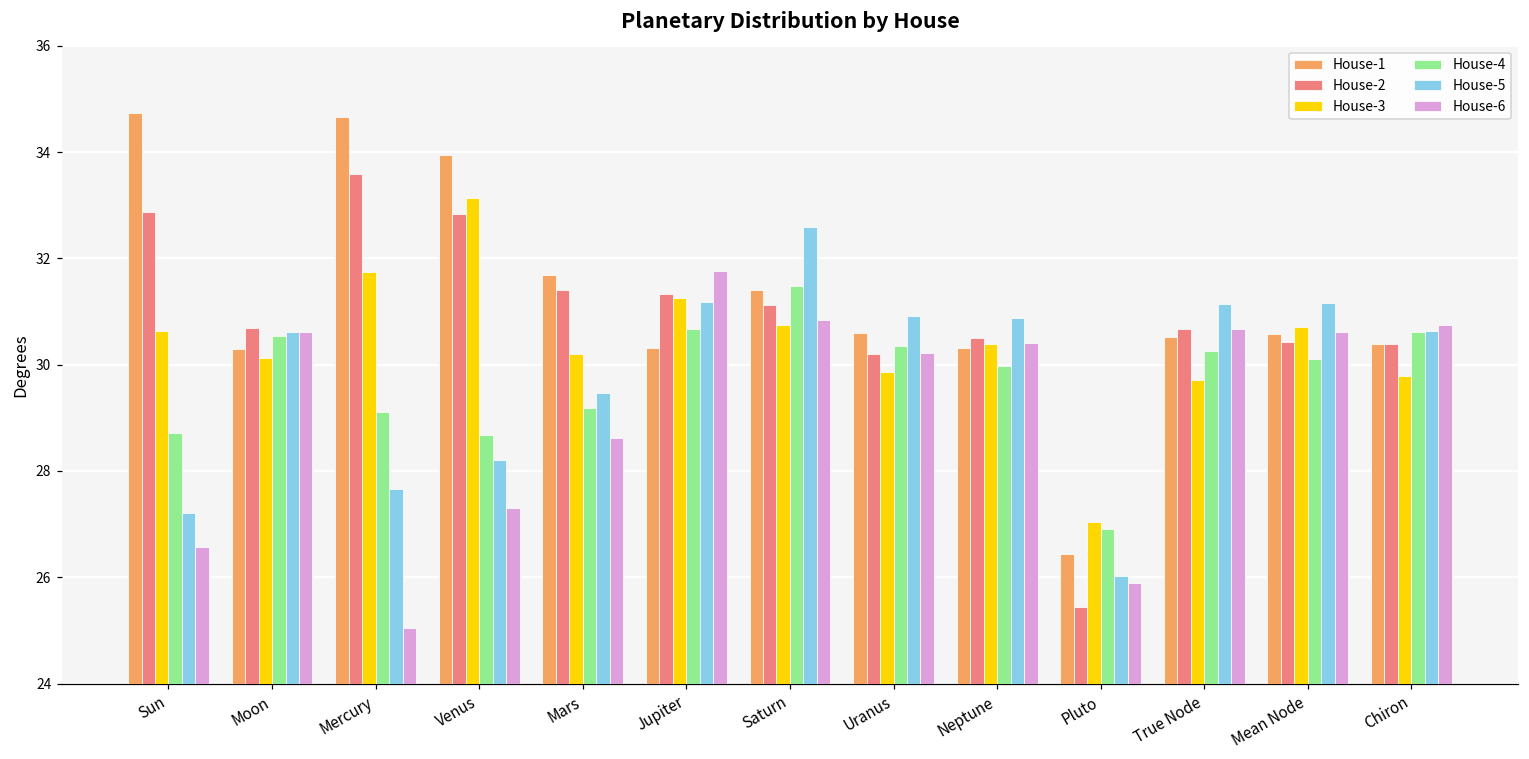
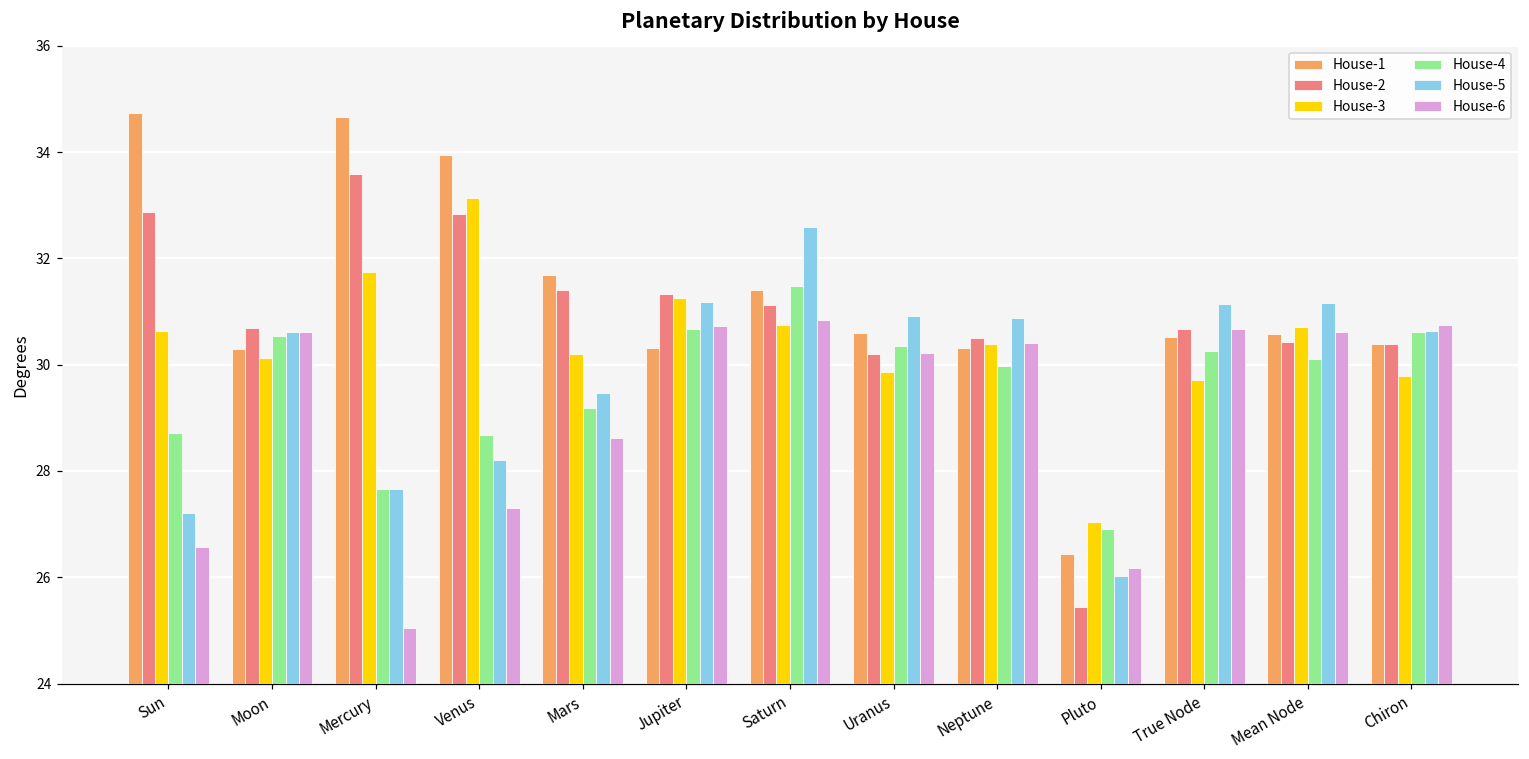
House-4, Mercury: 29.1 -> 27.7
House-6, Jupiter: 31.8 -> 30.7
House-6, Pluto: 25.9 -> 26.2
